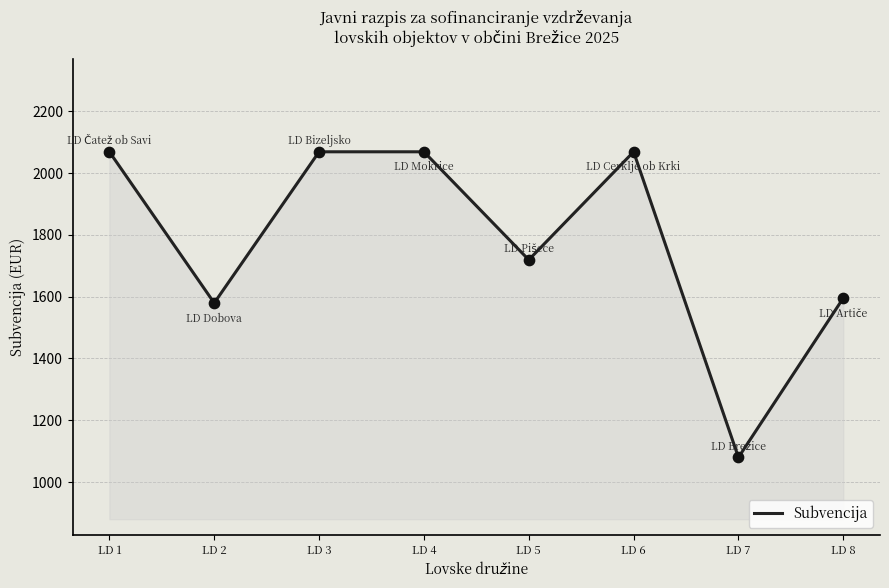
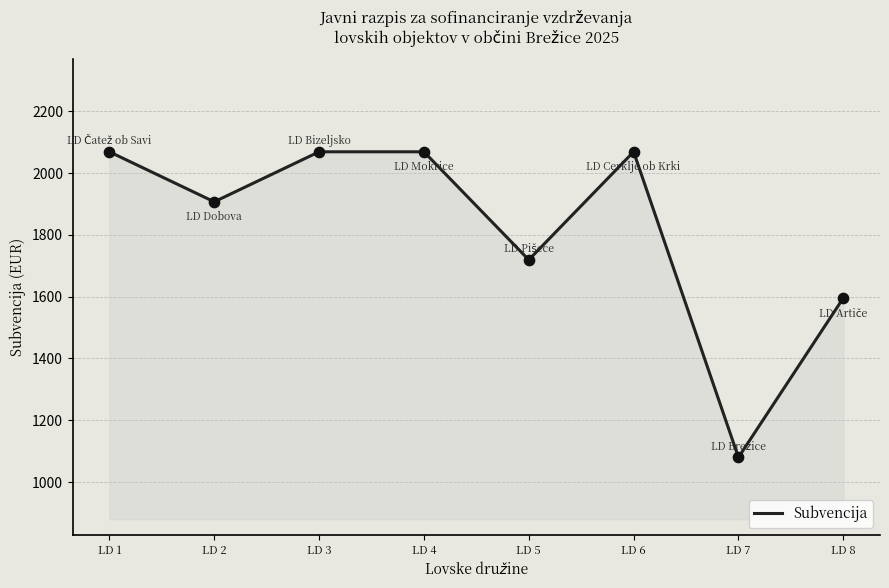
LD 2: 1580 -> 1910
